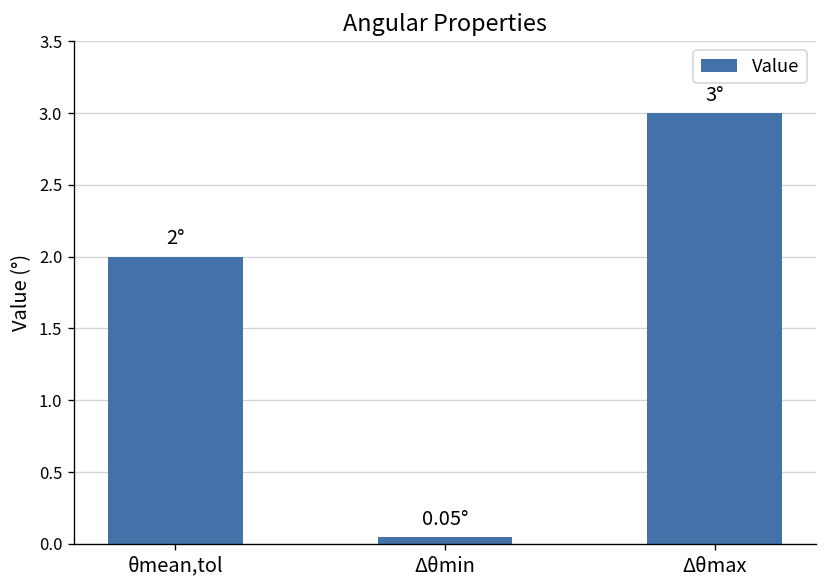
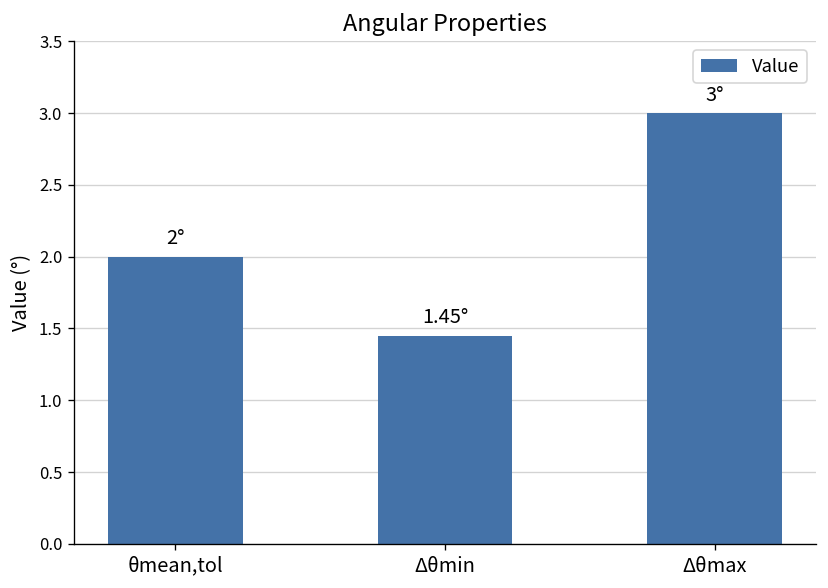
Δθmin: 0.05° -> 1.45°
